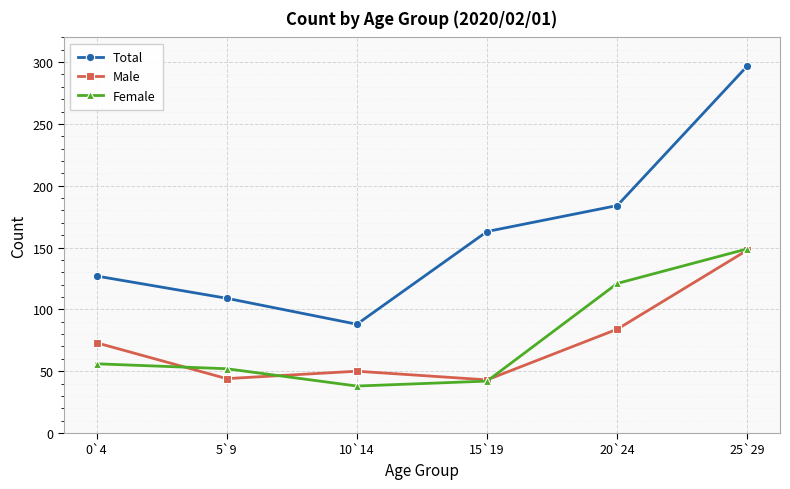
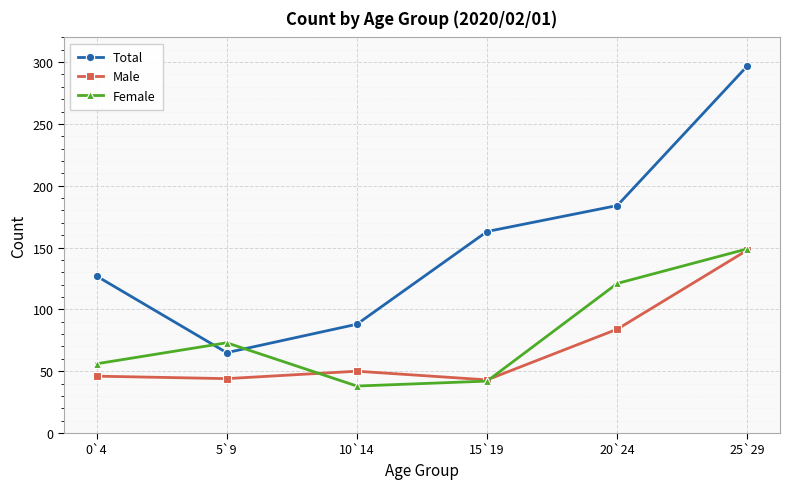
Male, 0`4: 73 -> 46
Total, 5`9: 109 -> 65
Female, 5`9: 52 -> 73
